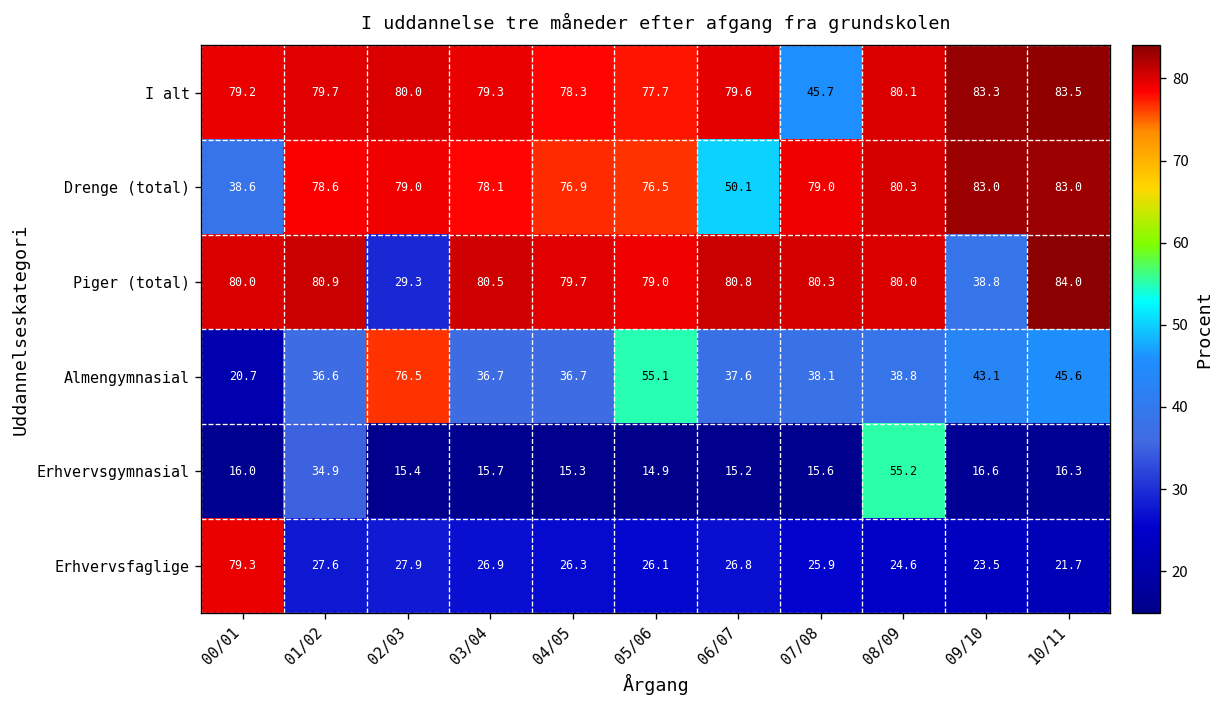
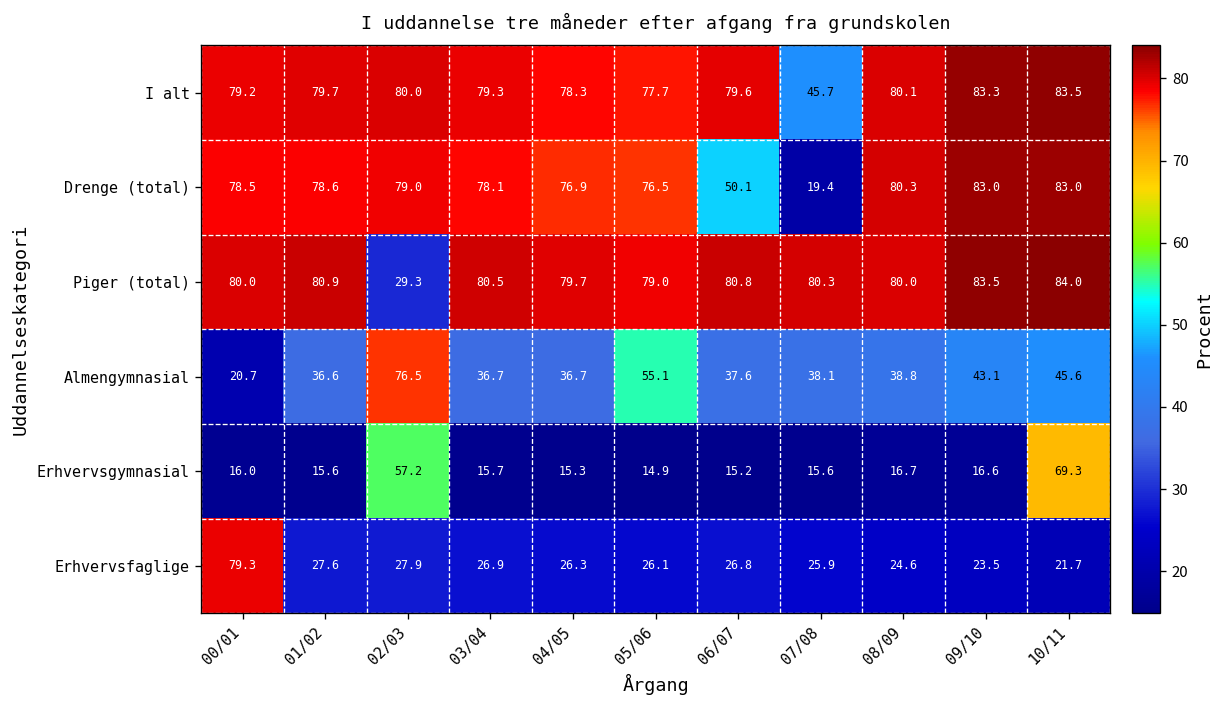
Drenge (total), 00/01: 38.6 -> 78.5
Drenge (total), 07/08: 79.0 -> 19.4
Piger (total), 09/10: 38.8 -> 83.5
Erhvervsgymnasial, 01/02: 34.9 -> 15.6
Erhvervsgymnasial, 02/03: 15.4 -> 57.2
Erhvervsgymnasial, 08/09: 55.2 -> 16.7
Erhvervsgymnasial, 10/11: 16.3 -> 69.3
